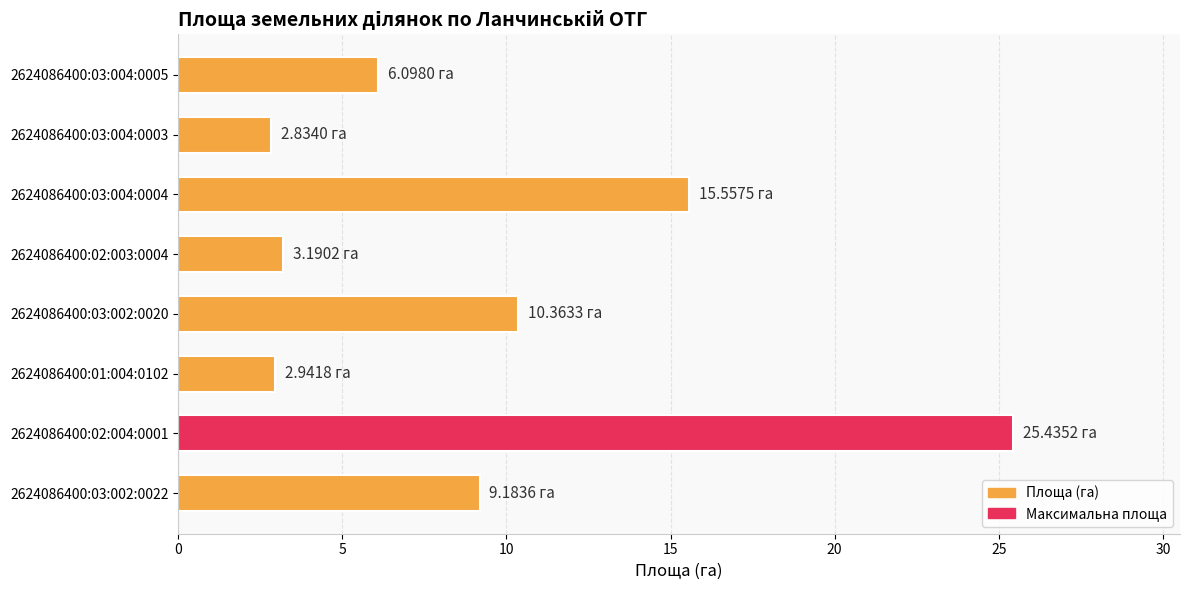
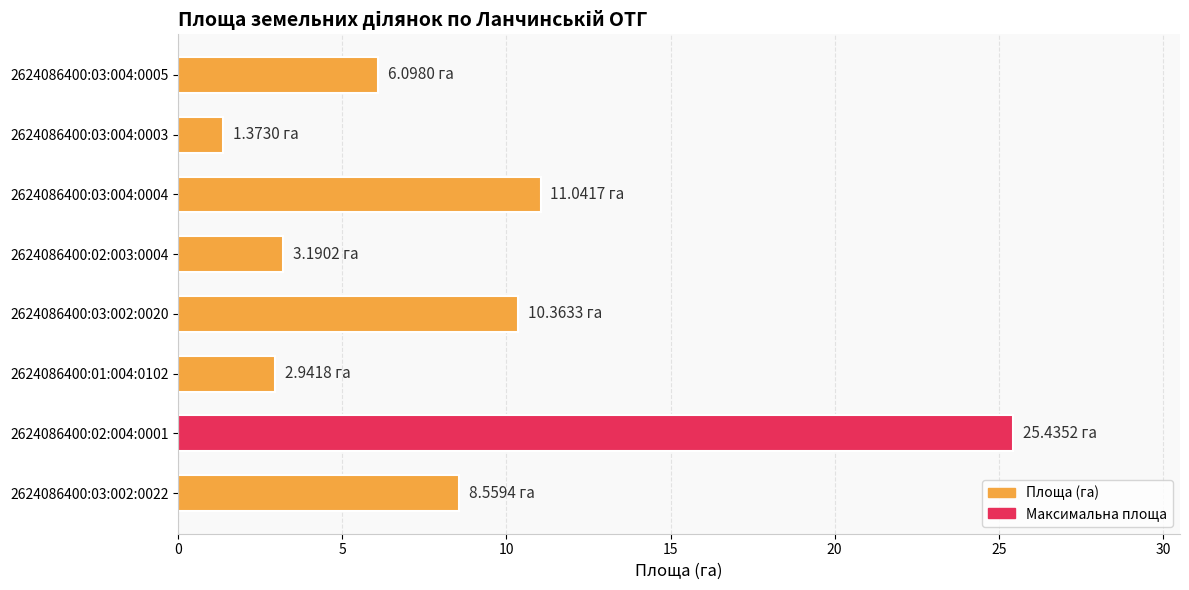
2624086400:03:004:0003: 2.8340 -> 1.3730
2624086400:03:004:0004: 15.5575 -> 11.0417
2624086400:03:002:0022: 9.1836 -> 8.5594
